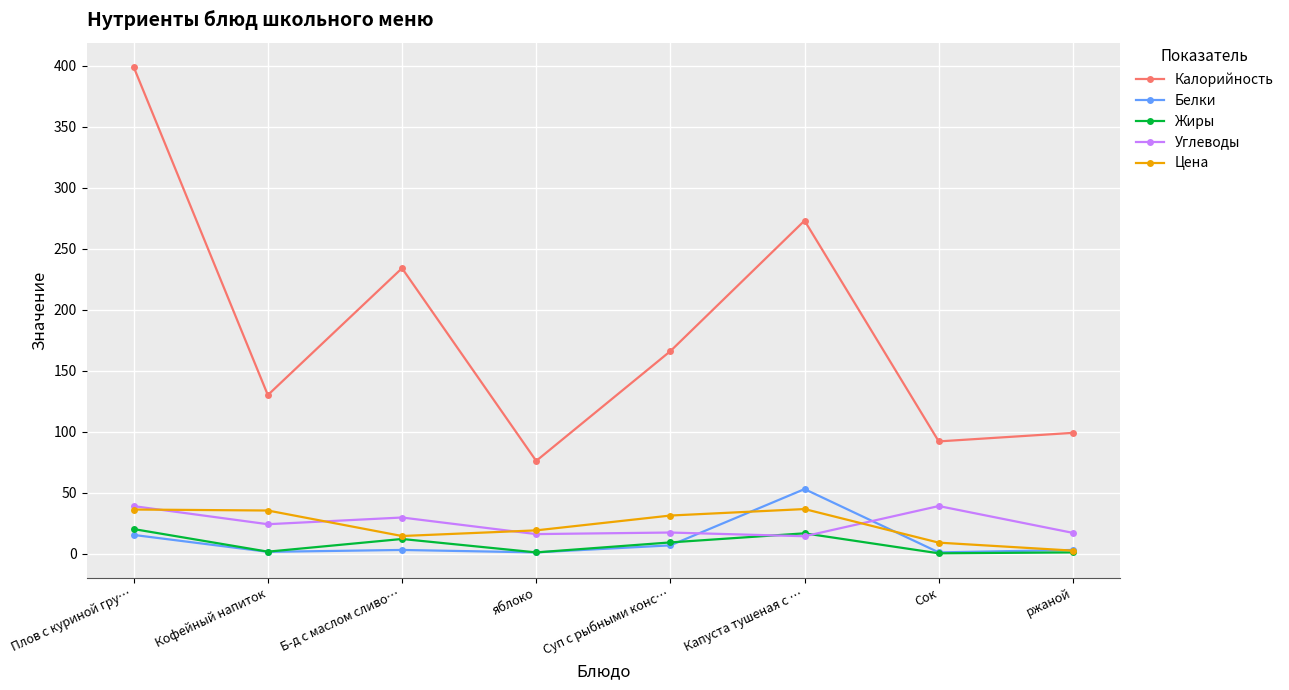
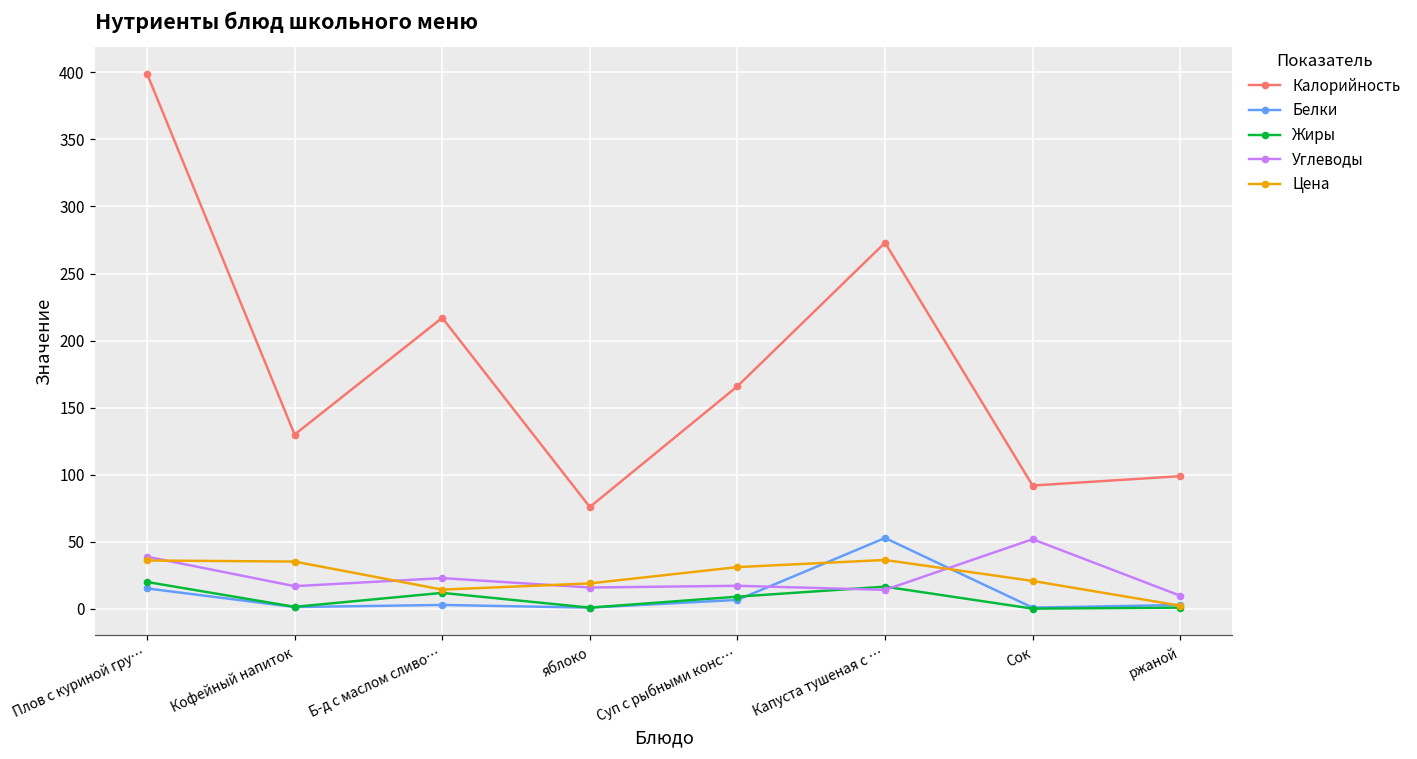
Углеводы, Кофейный напиток: 24 -> 17
Калорийность, Б-д с маслом сливо…: 234 -> 217
Углеводы, Б-д с маслом сливо…: 30 -> 23
Углеводы, Сок: 39 -> 52
Цена, Сок: 9 -> 21
Углеводы, ржаной: 17 -> 10
